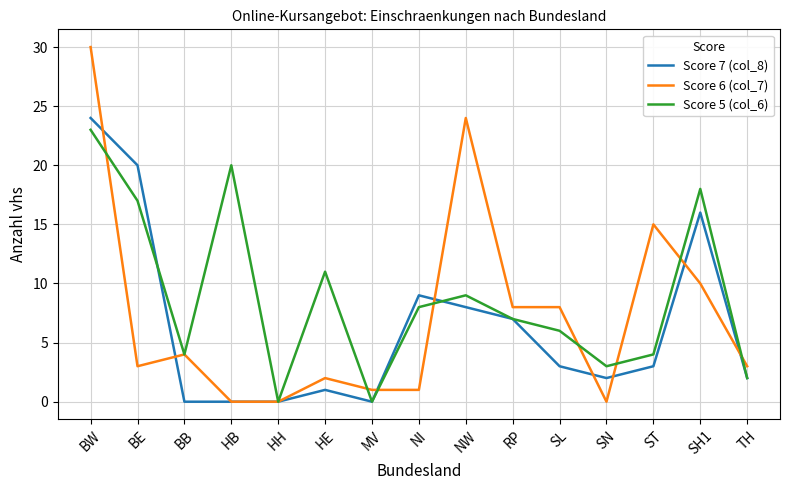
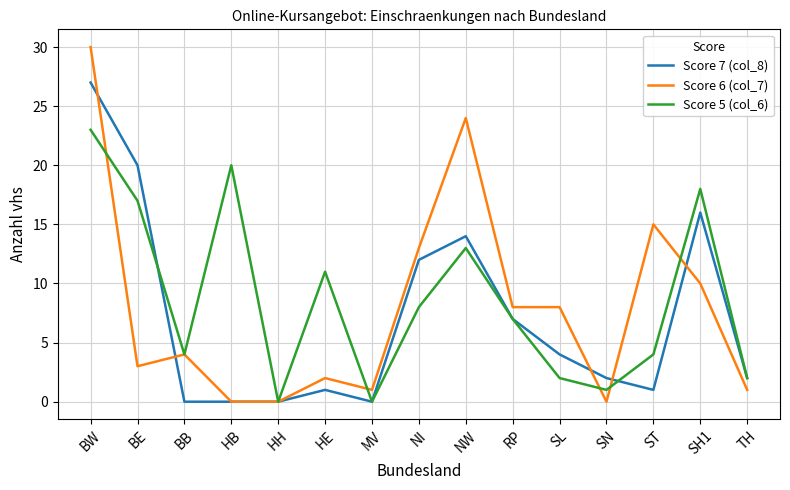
Score 7 (col_8), BW: 24 -> 27
Score 7 (col_8), NI: 9 -> 12
Score 6 (col_7), NI: 1 -> 13
Score 7 (col_8), NW: 8 -> 14
Score 5 (col_6), NW: 9 -> 13
Score 7 (col_8), SL: 3 -> 4
Score 5 (col_6), SL: 6 -> 2
Score 5 (col_6), SN: 3 -> 1
Score 7 (col_8), ST: 3 -> 1
Score 6 (col_7), TH: 3 -> 1
